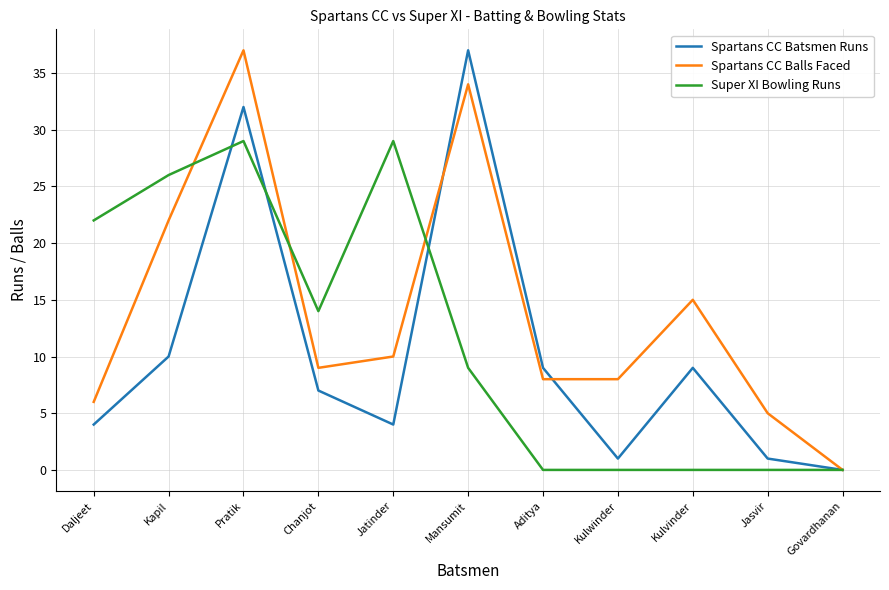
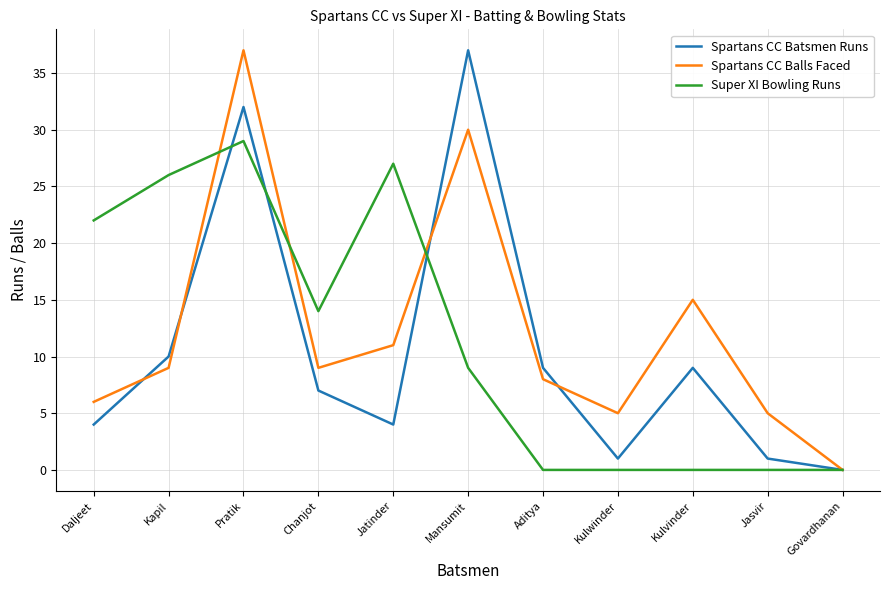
Spartans CC Balls Faced, Kapil: 22 -> 9
Spartans CC Balls Faced, Jatinder: 10 -> 11
Super XI Bowling Runs, Jatinder: 29 -> 27
Spartans CC Balls Faced, Mansumit: 34 -> 30
Spartans CC Balls Faced, Kulwinder: 8 -> 5
